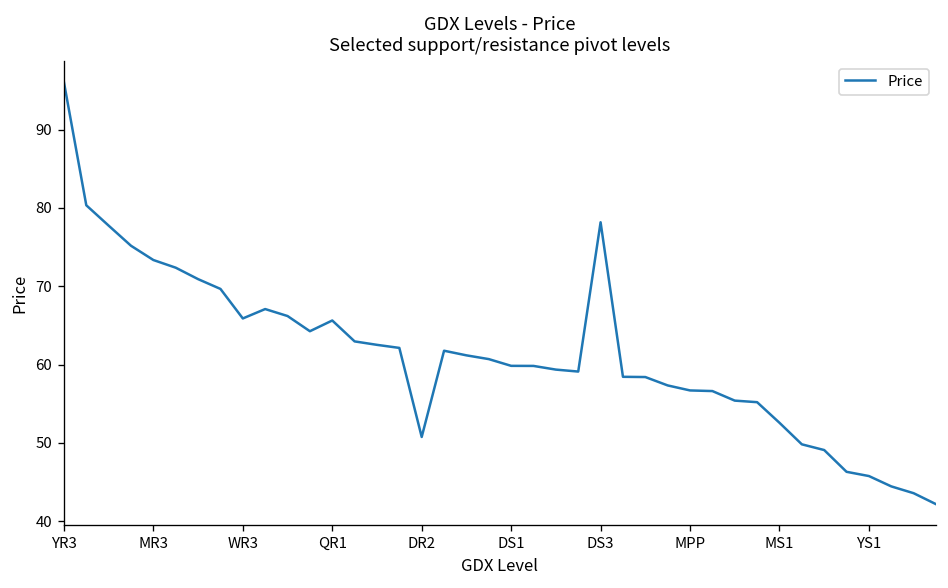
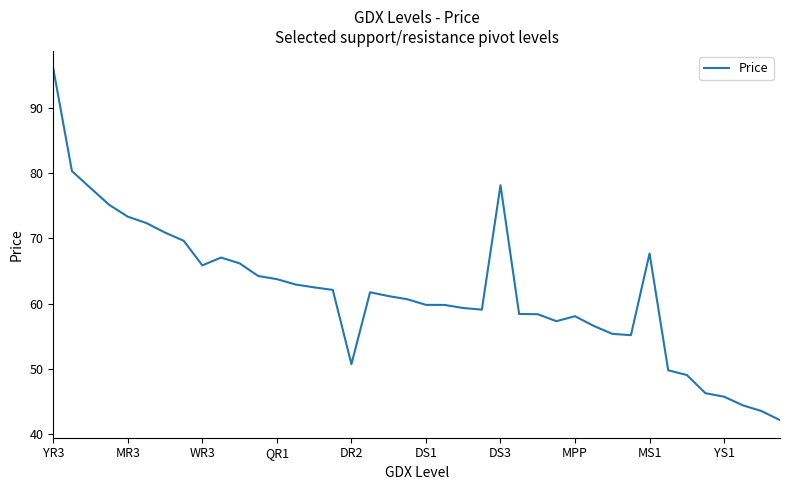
QR1: 66 -> 64
MPP: 57 -> 58
MS1: 53 -> 68
